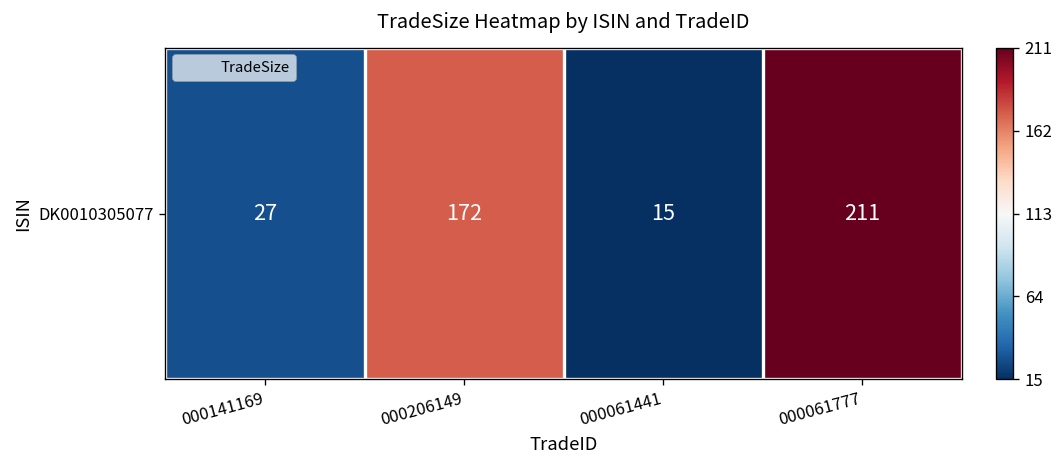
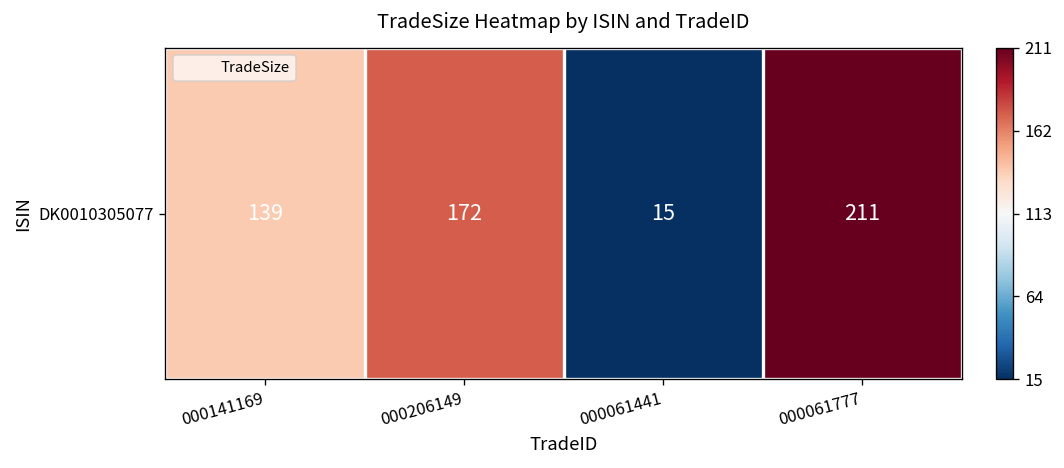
DK0010305077, 000141169: 27 -> 139
